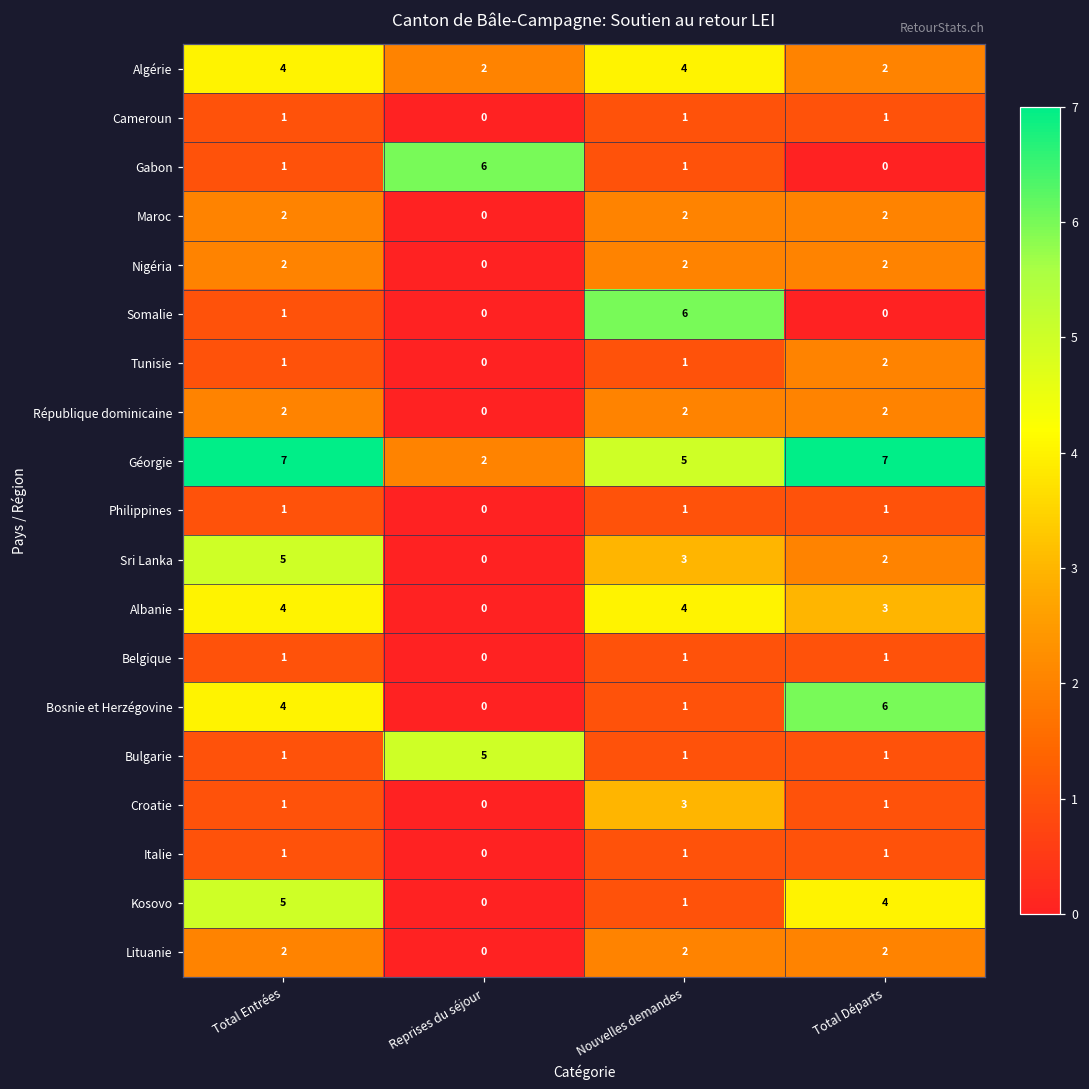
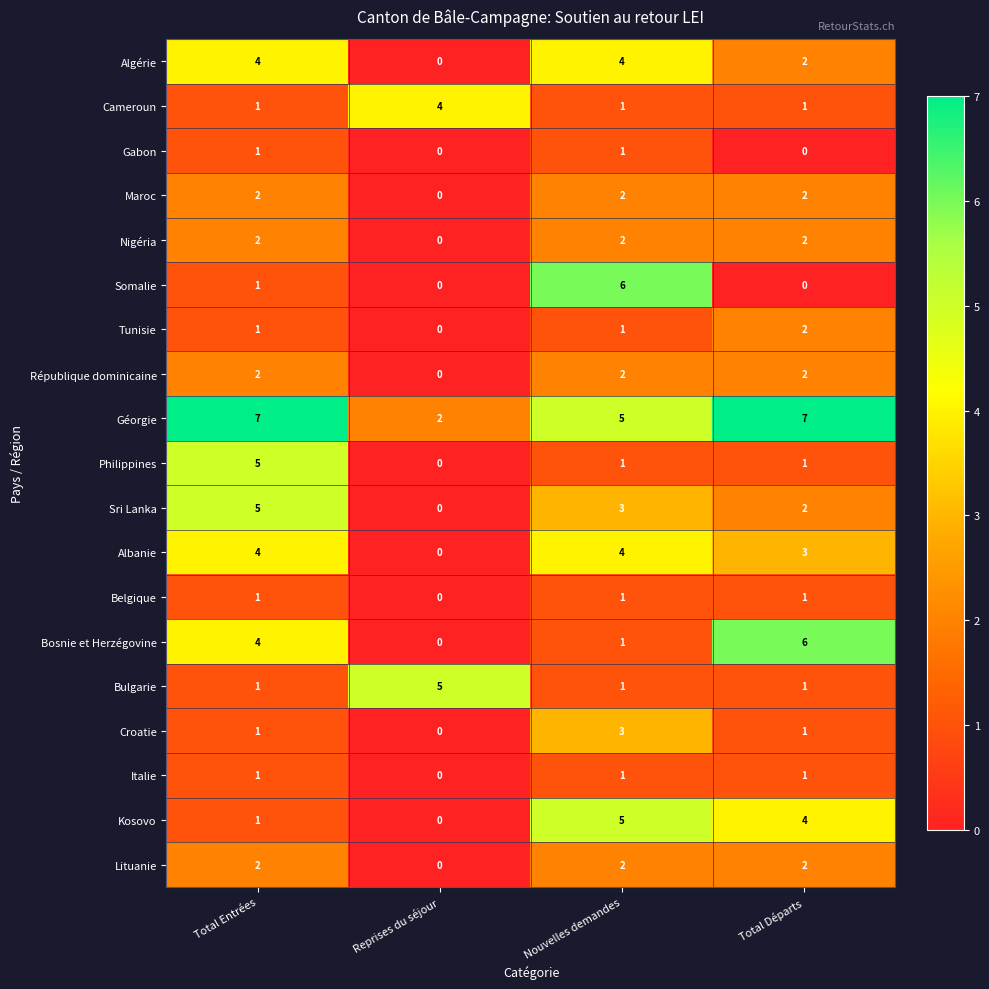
Algérie, Reprises du séjour: 2 -> 0
Cameroun, Reprises du séjour: 0 -> 4
Gabon, Reprises du séjour: 6 -> 0
Philippines, Total Entrées: 1 -> 5
Kosovo, Total Entrées: 5 -> 1
Kosovo, Nouvelles demandes: 1 -> 5
